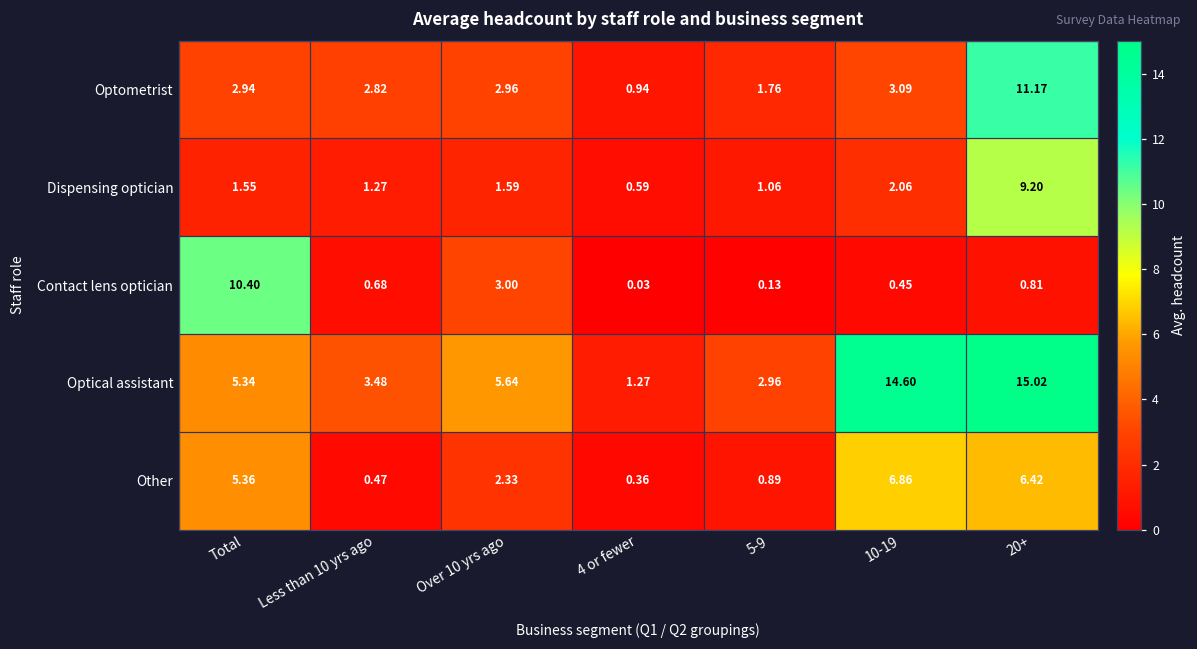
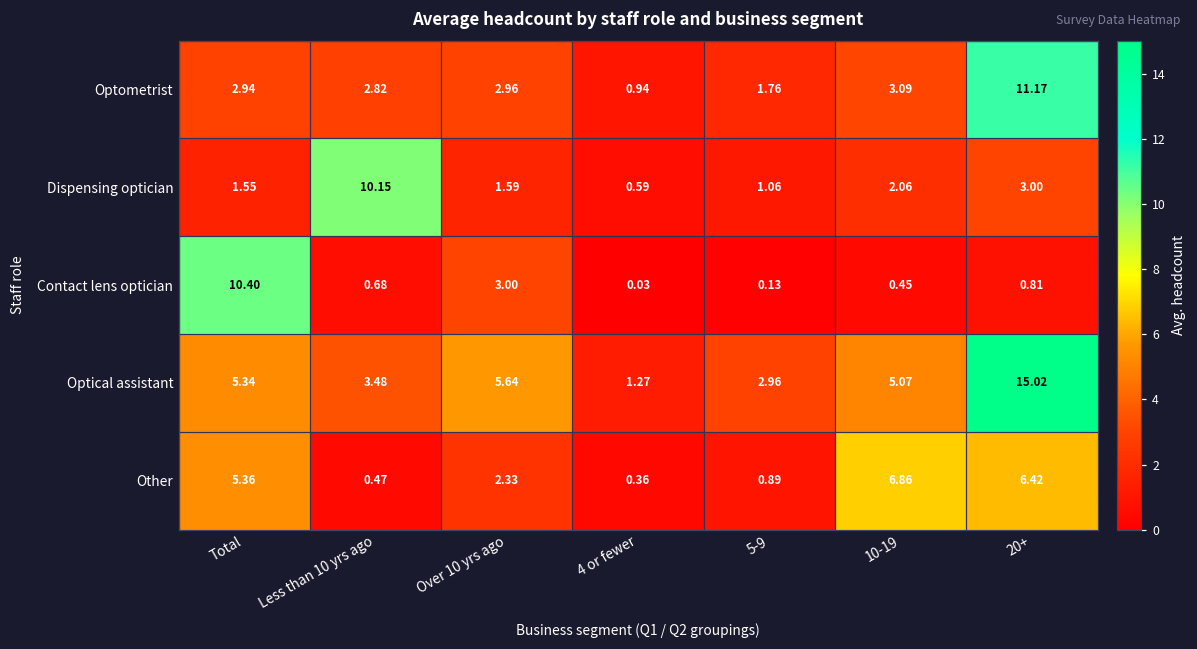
Dispensing optician, Less than 10 yrs ago: 1.27 -> 10.15
Dispensing optician, 20+: 9.20 -> 3.00
Optical assistant, 10-19: 14.60 -> 5.07
